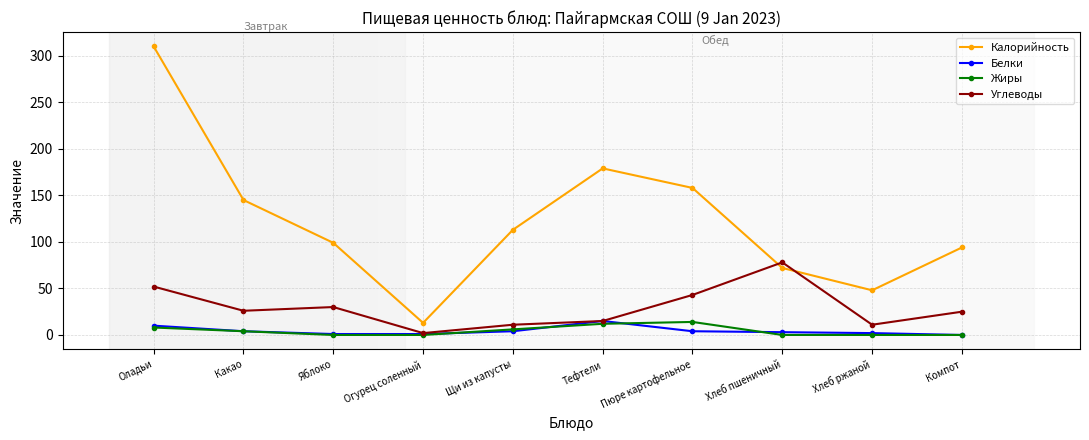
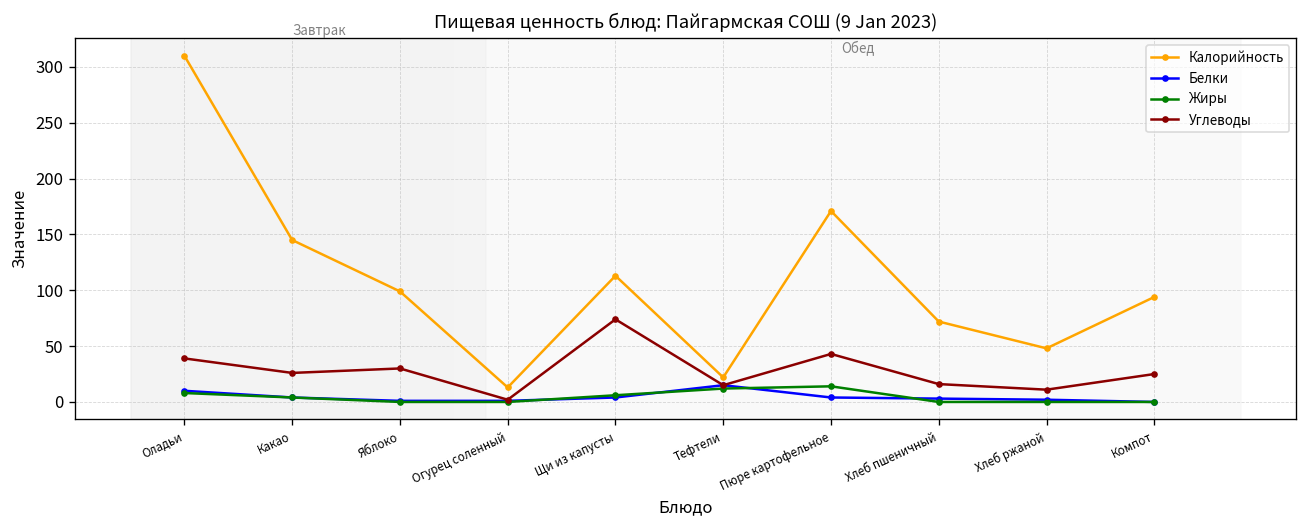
Углеводы, Оладьи: 50 -> 40
Углеводы, Щи из капусты: 10 -> 70
Калорийность, Тефтели: 180 -> 20
Калорийность, Пюре картофельное: 160 -> 170
Углеводы, Хлеб пшеничный: 80 -> 20
